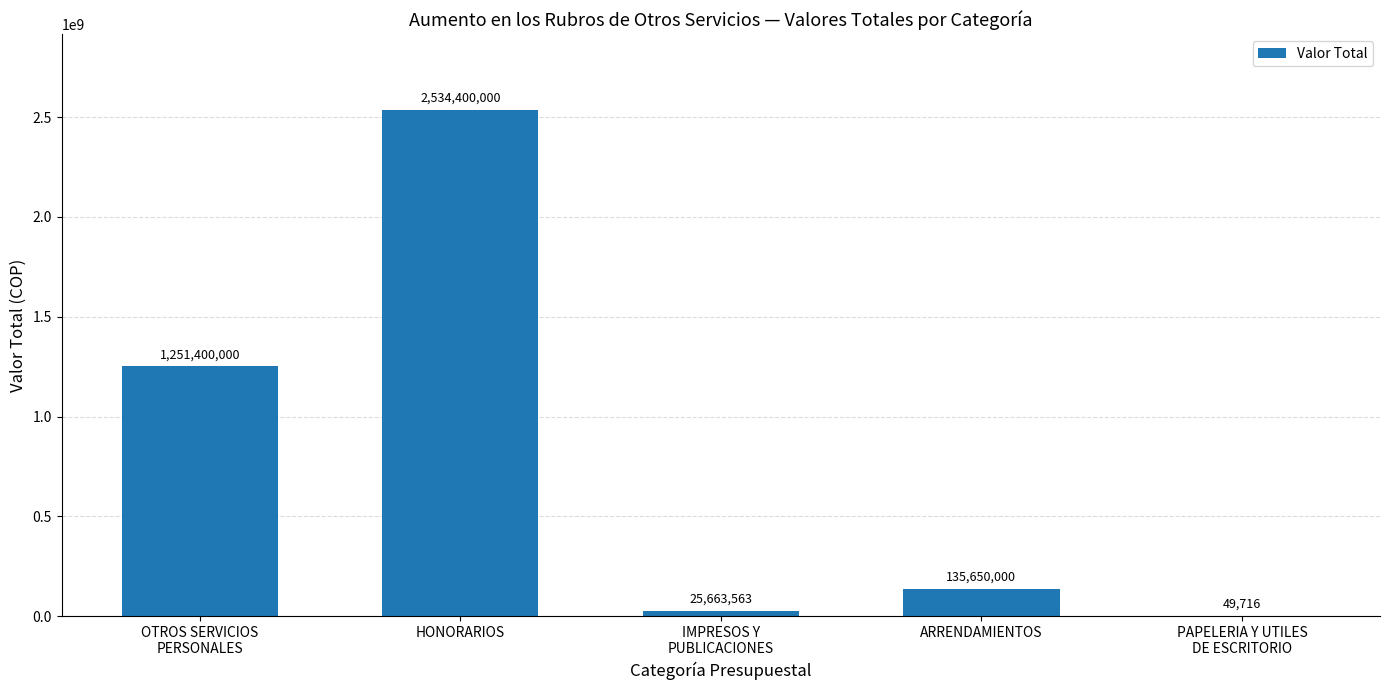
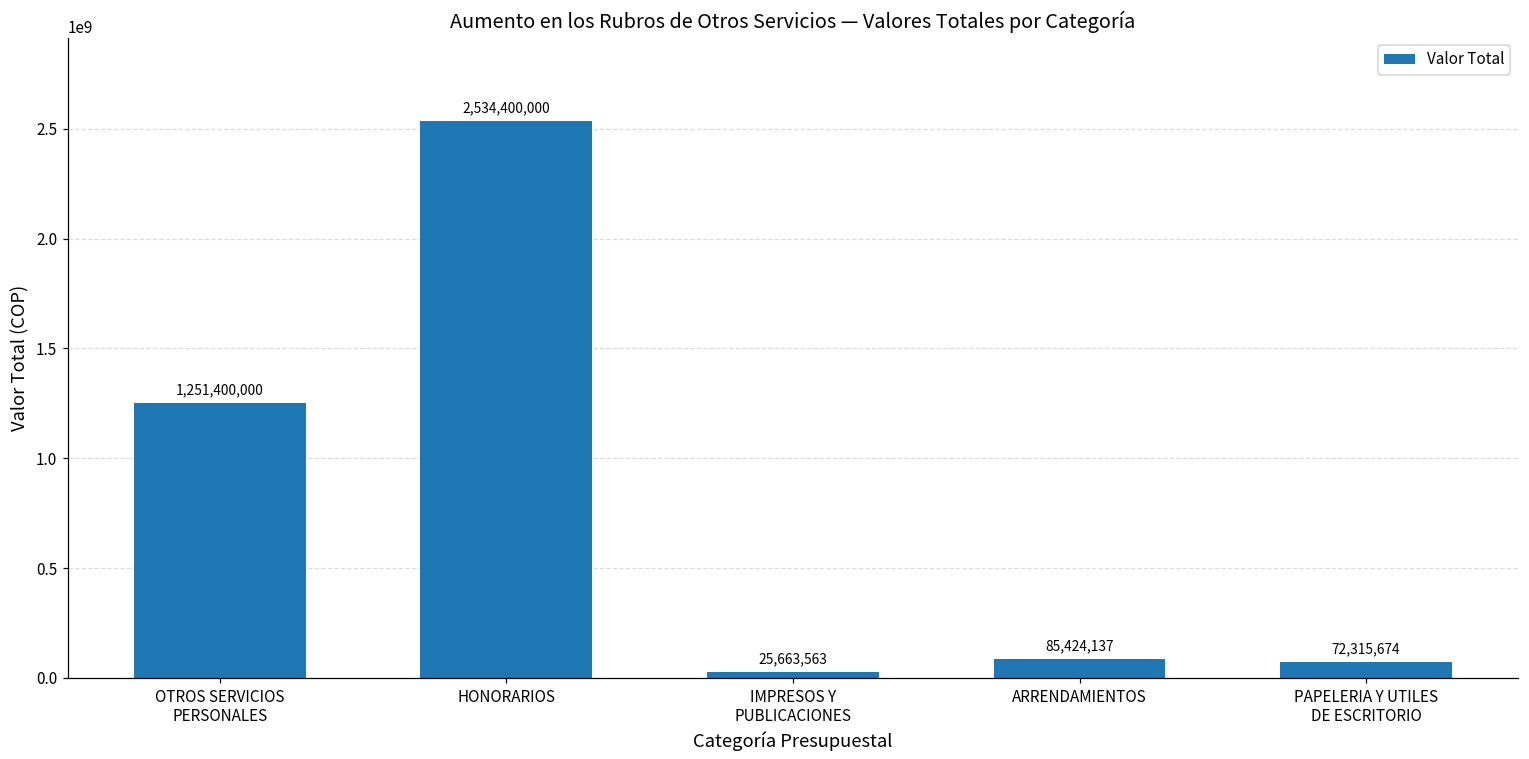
ARRENDAMIENTOS: 135,650,000 -> 85,424,137
PAPELERIA Y UTILES DE ESCRITORIO: 49,716 -> 72,315,674
